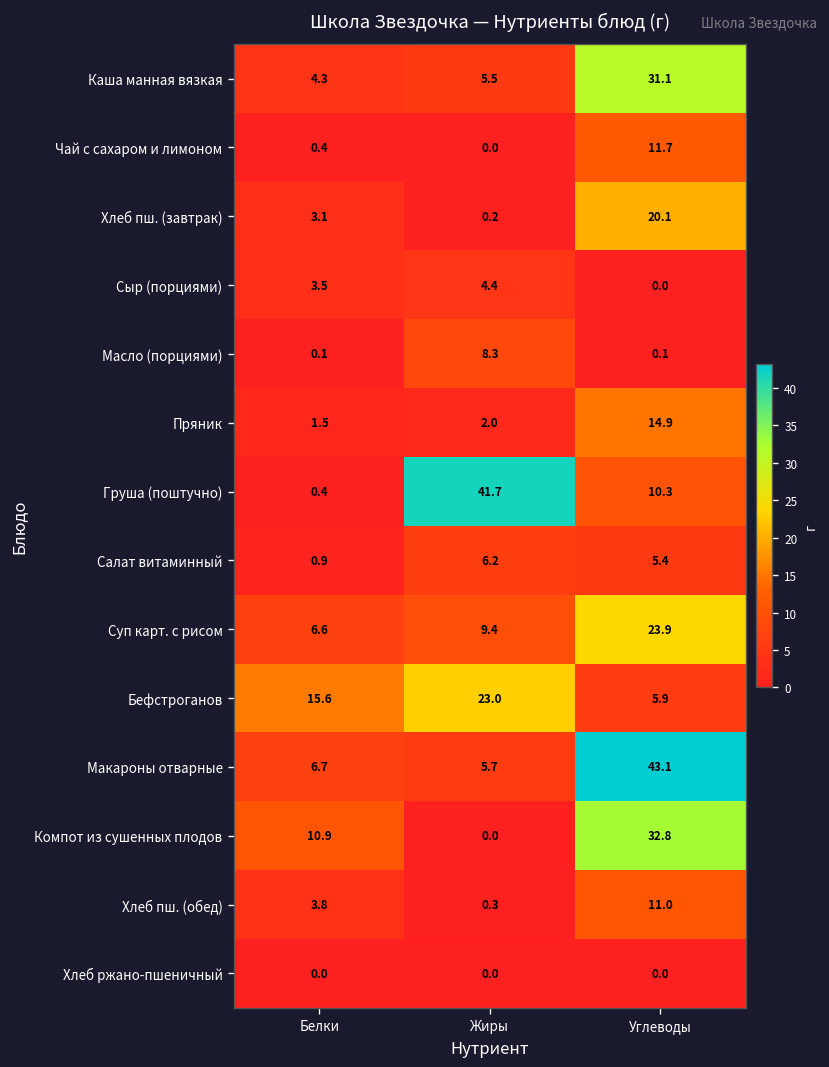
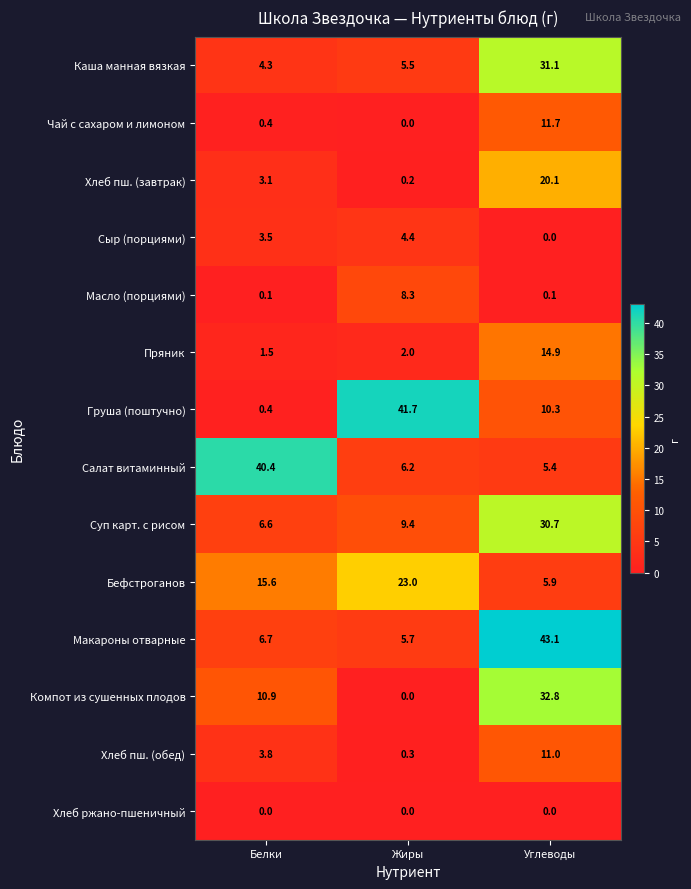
Салат витаминный, Белки: 0.9 -> 40.4
Суп карт. с рисом, Углеводы: 23.9 -> 30.7
